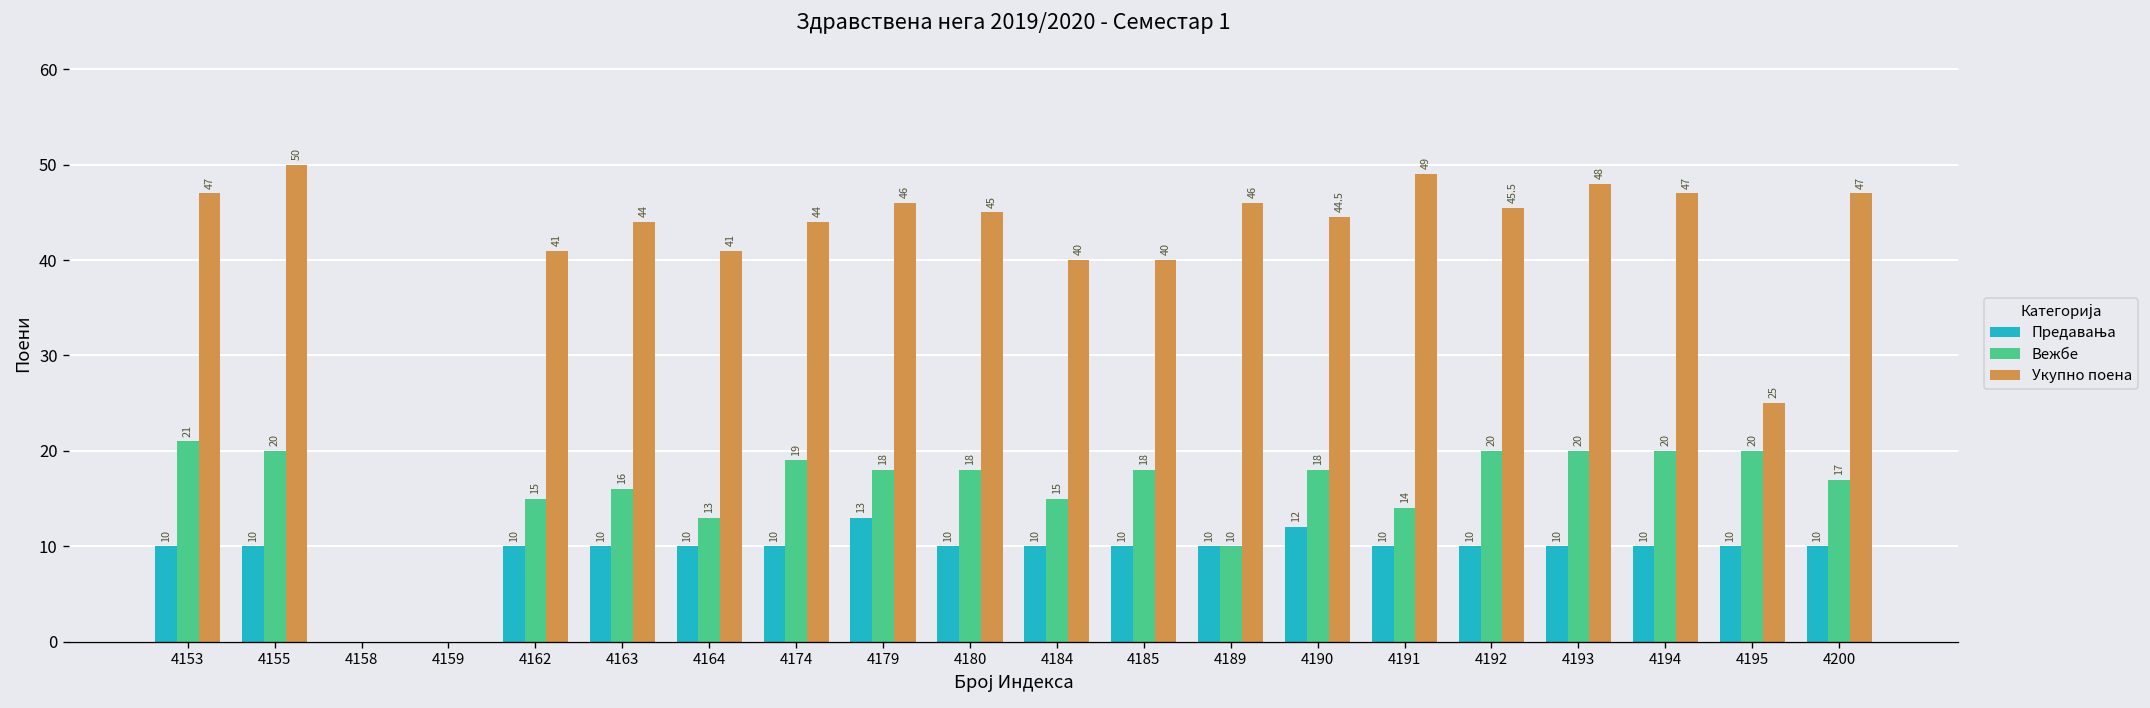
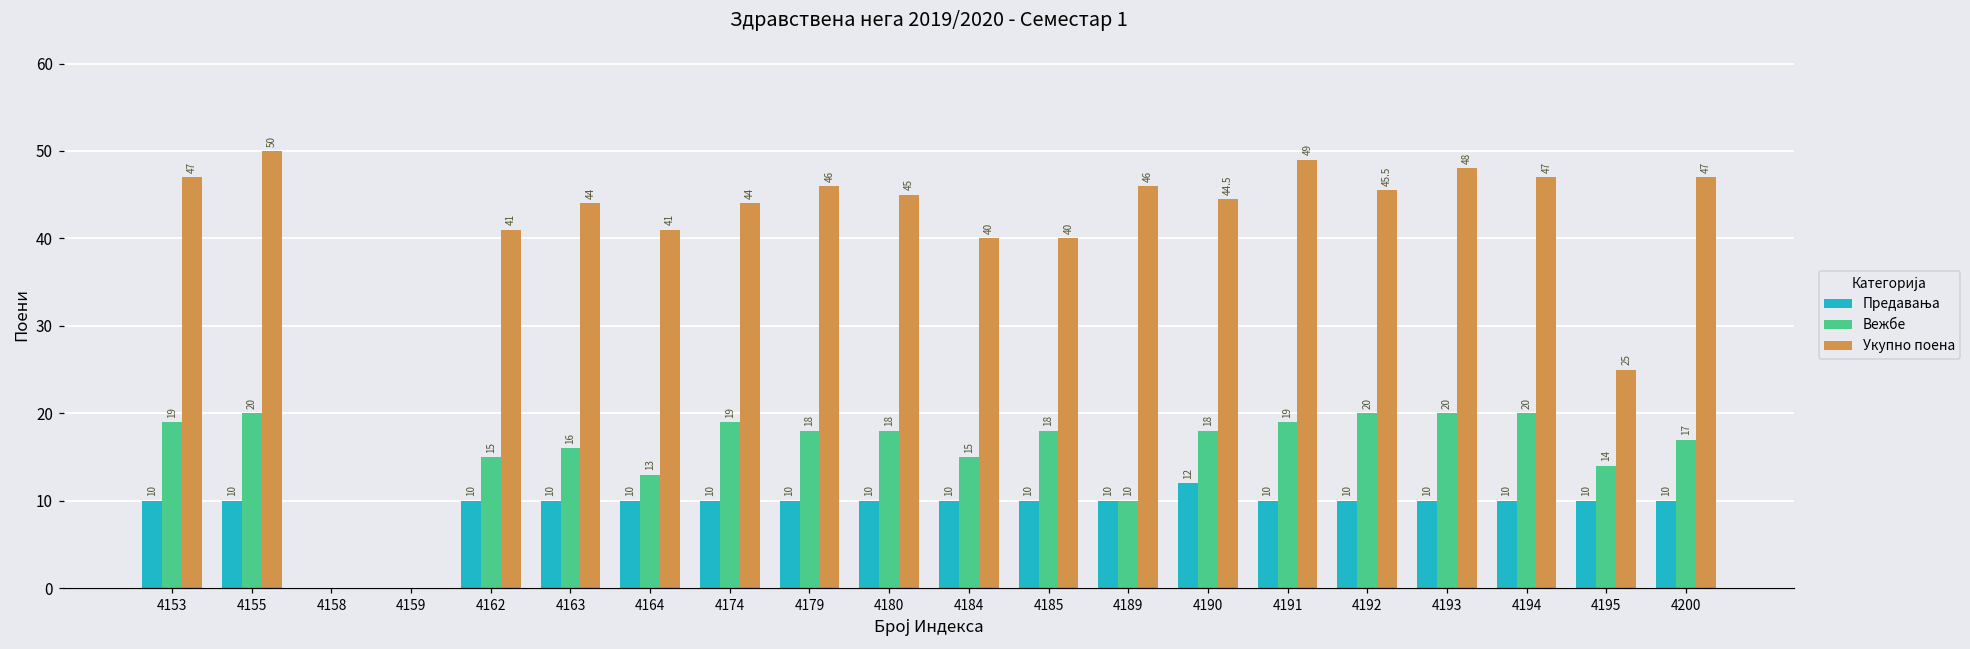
Вежбе, 4153: 21 -> 19
Предавања, 4179: 13 -> 10
Вежбе, 4191: 14 -> 19
Вежбе, 4195: 20 -> 14
